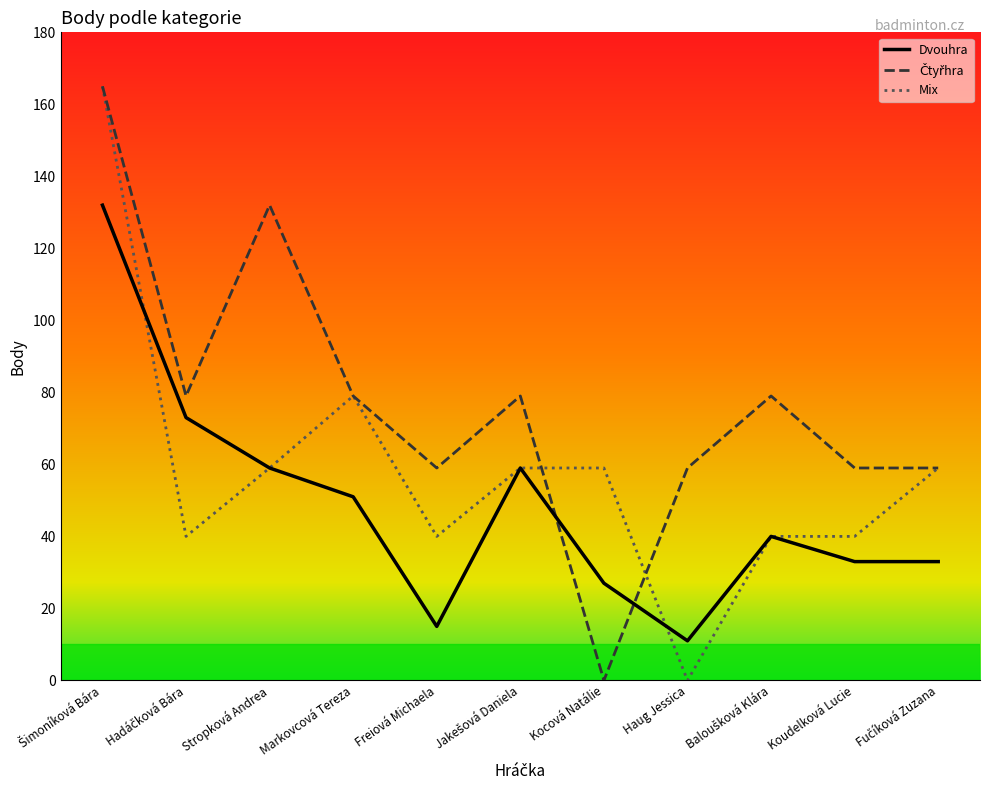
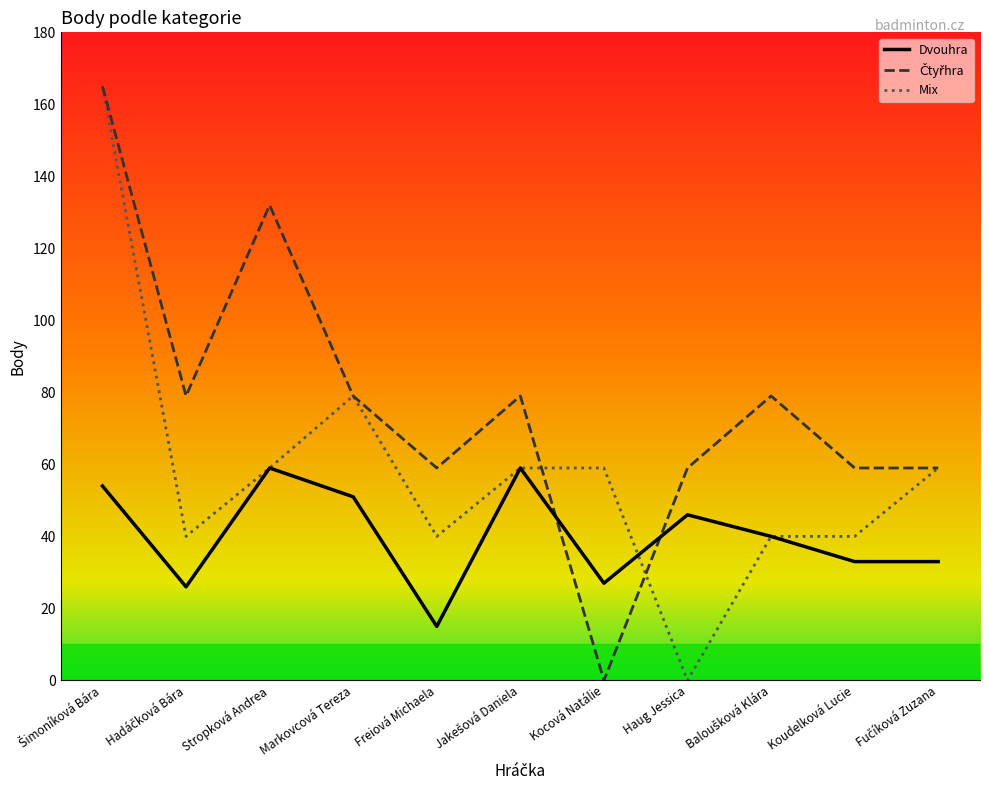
Dvouhra, Šimoníková Bára: 132 -> 54
Dvouhra, Hadáčková Bára: 73 -> 26
Dvouhra, Haug Jessica: 11 -> 46
